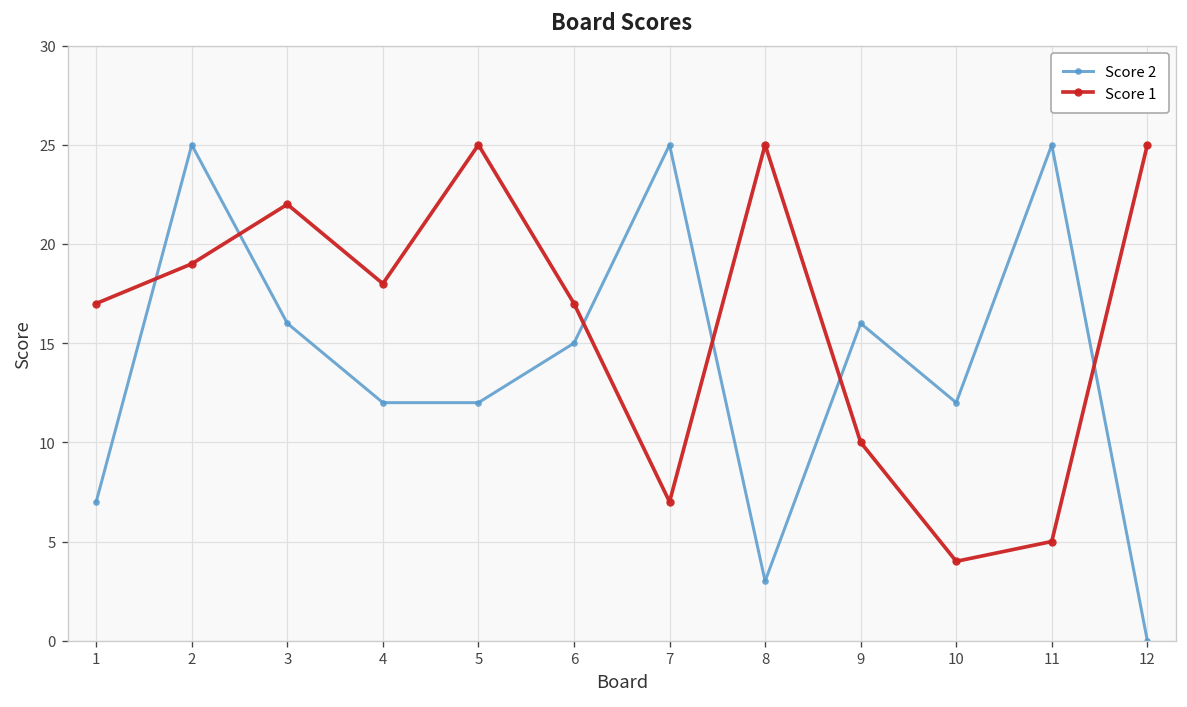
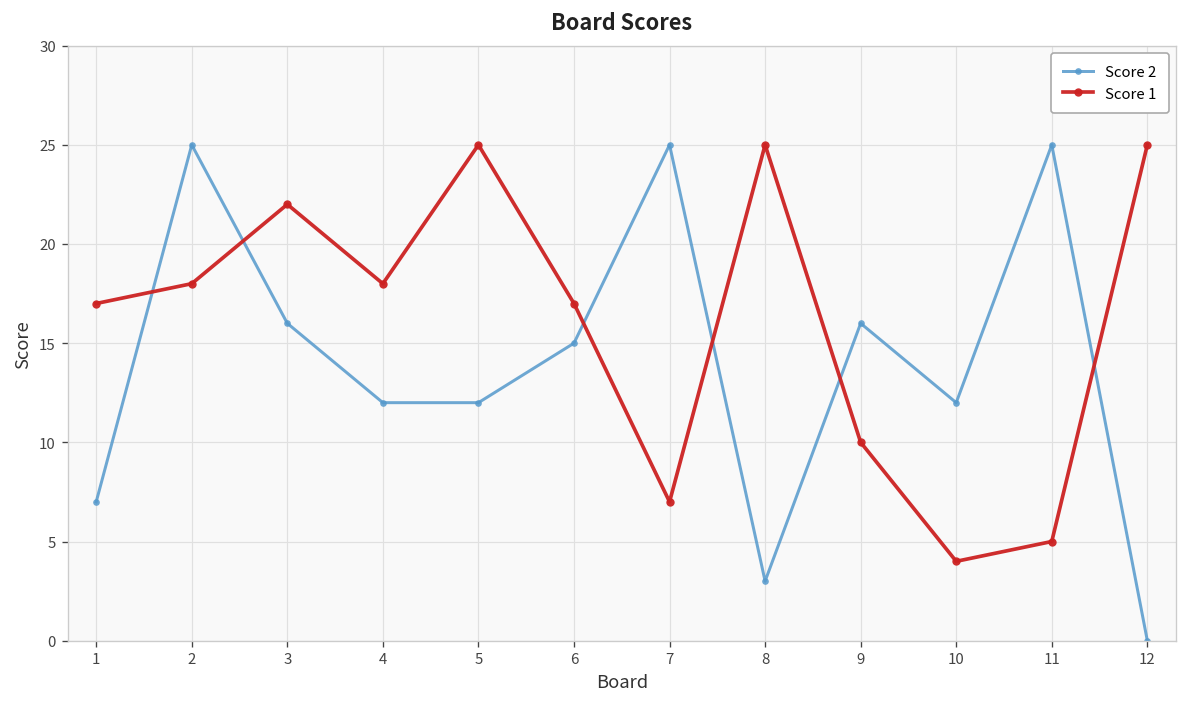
Score 1, 2: 19 -> 18
